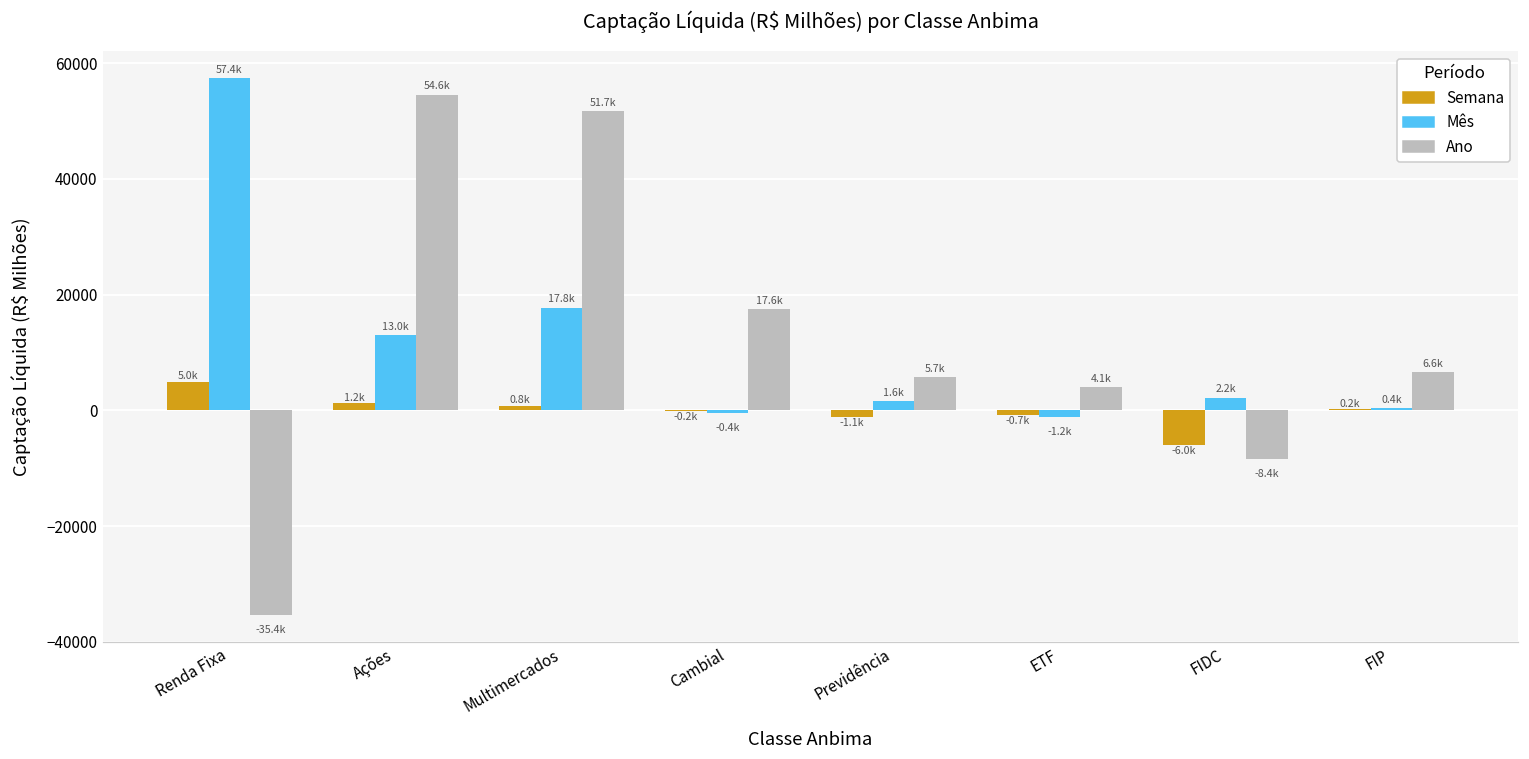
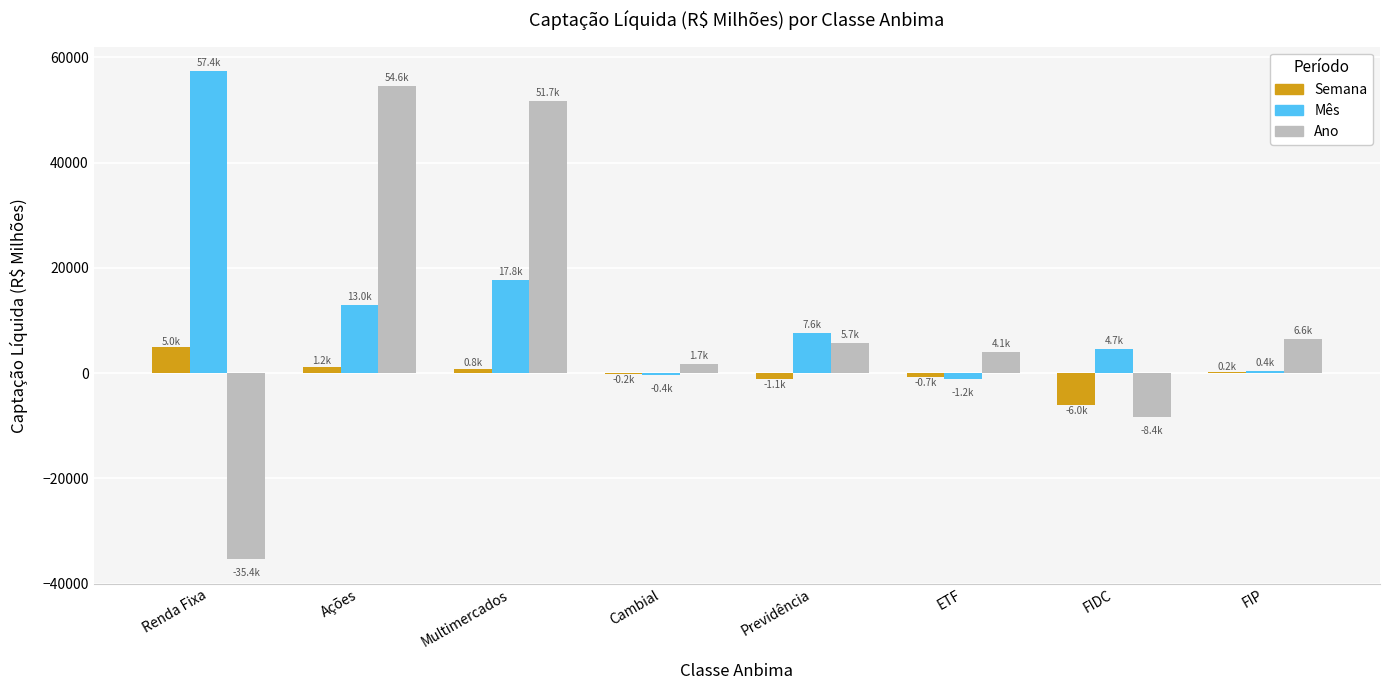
Ano, Cambial: 17.6k -> 1.7k
Mês, Previdência: 1.6k -> 7.6k
Mês, FIDC: 2.2k -> 4.7k
